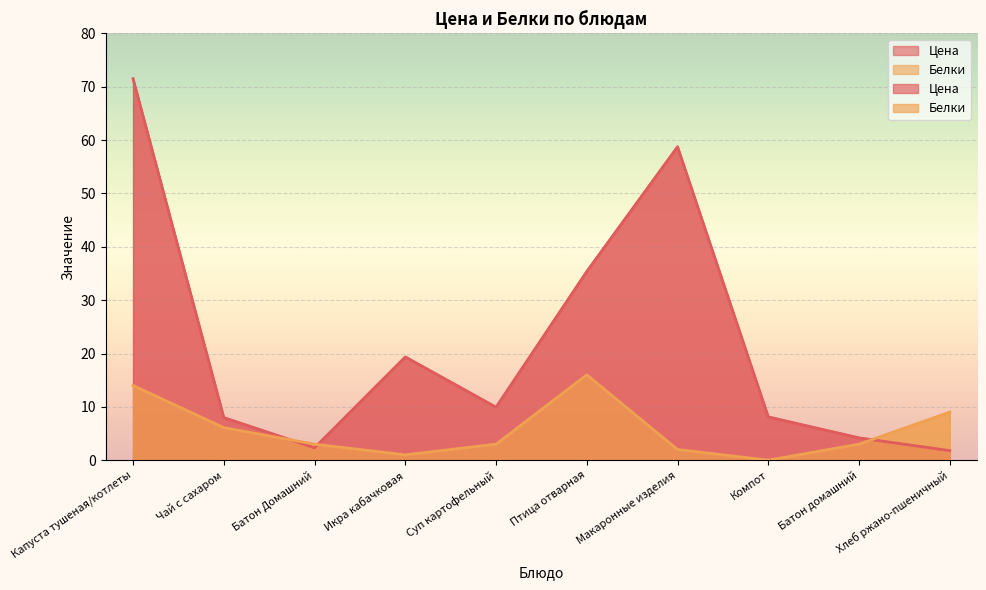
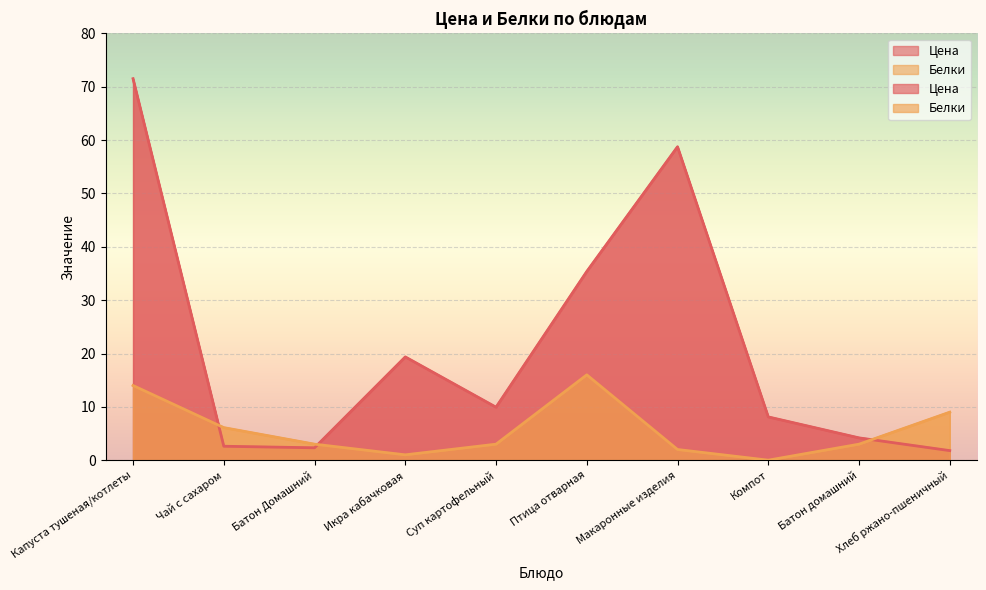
Цена, Чай с сахаром: 8 -> 3
